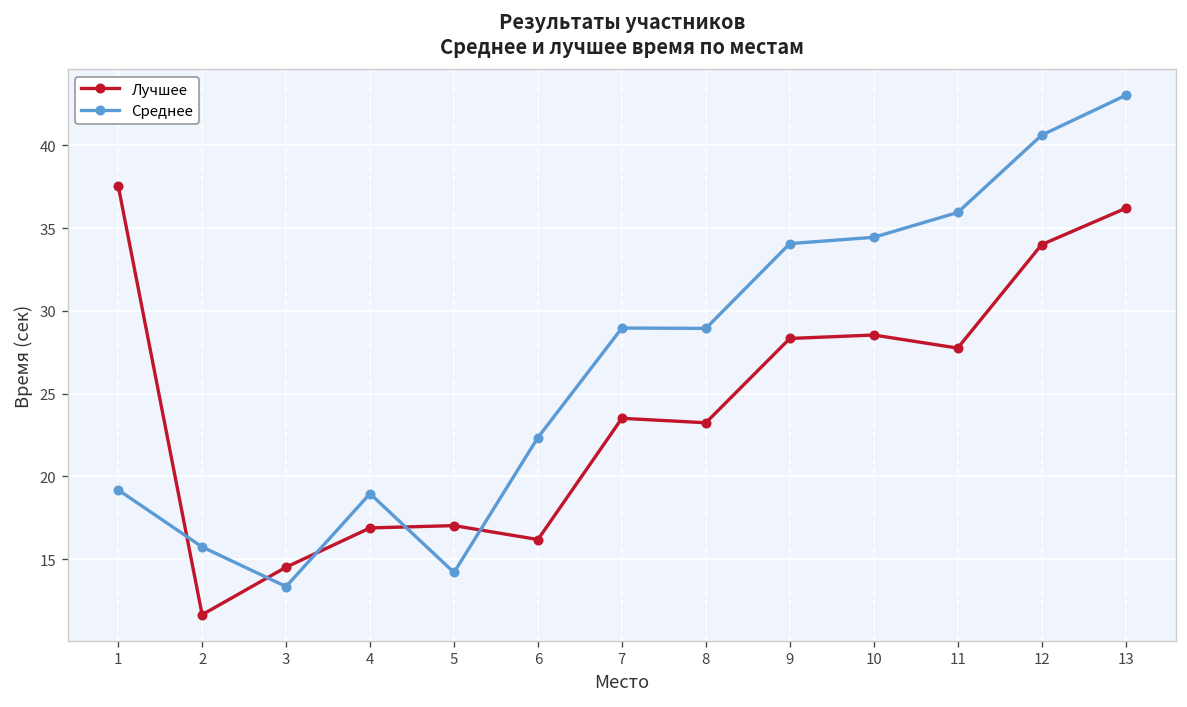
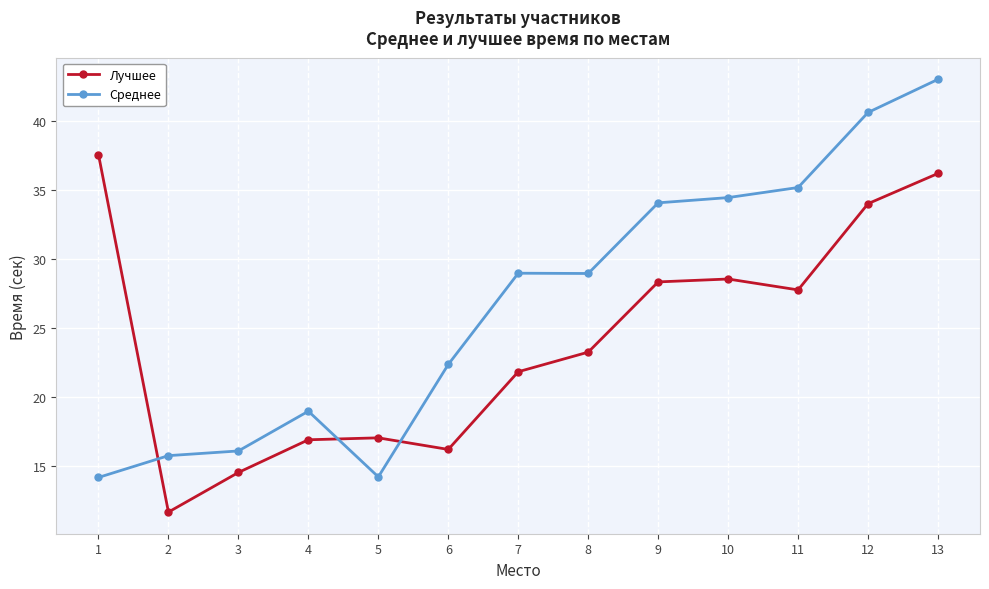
Среднее, 1: 19.2 -> 14.2
Среднее, 3: 13.4 -> 16.1
Лучшее, 7: 23.5 -> 21.8
Среднее, 11: 35.9 -> 35.2
